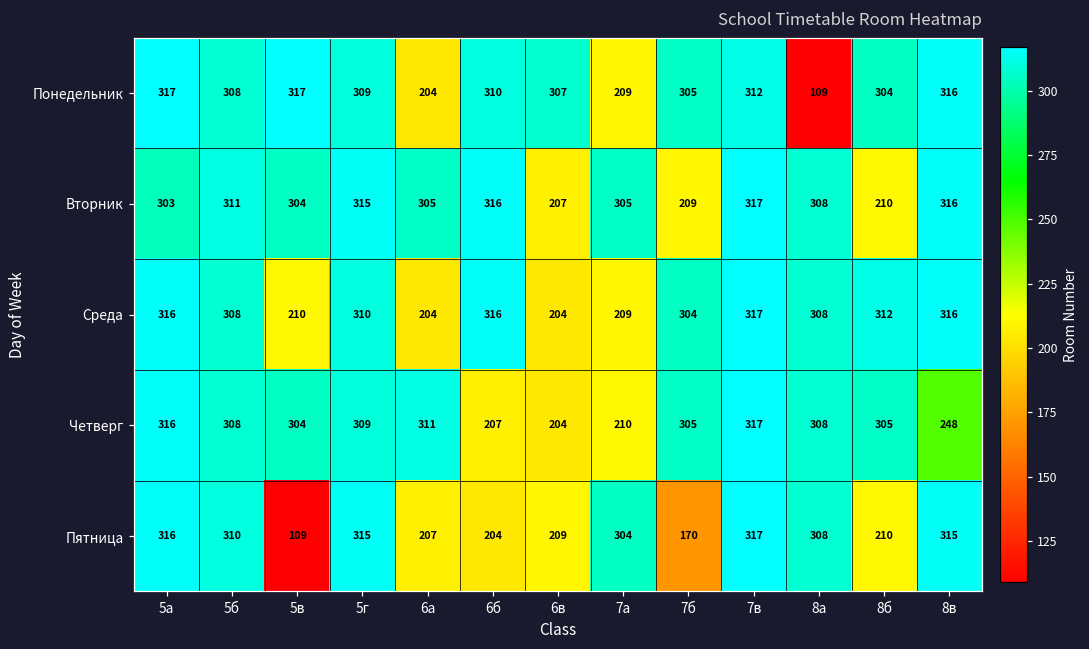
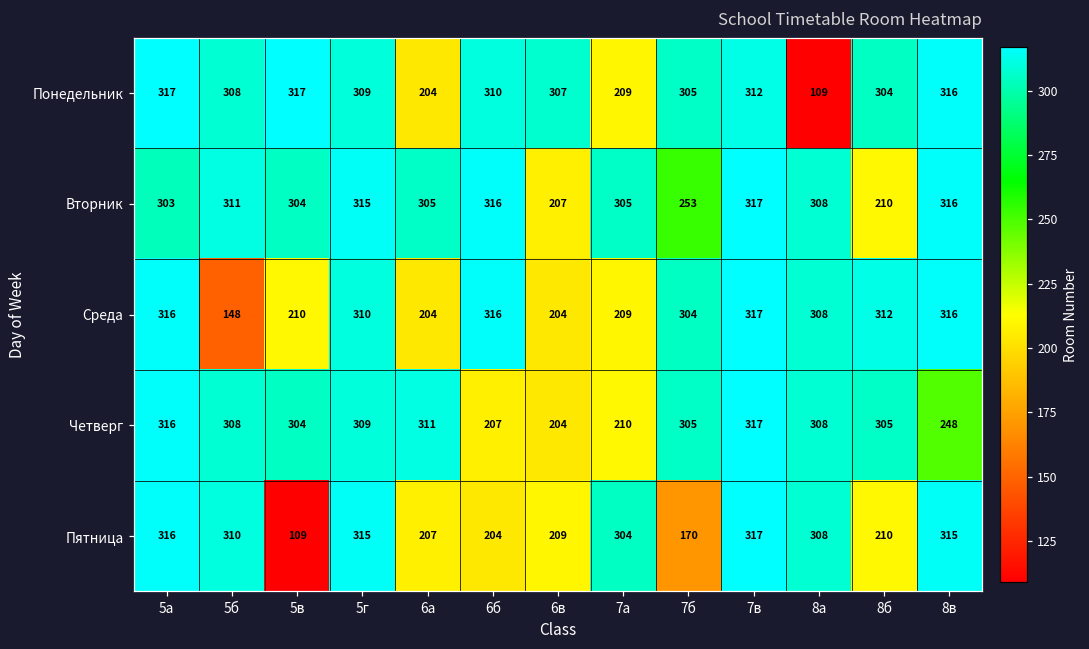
Вторник, 7б: 209 -> 253
Среда, 5б: 308 -> 148
